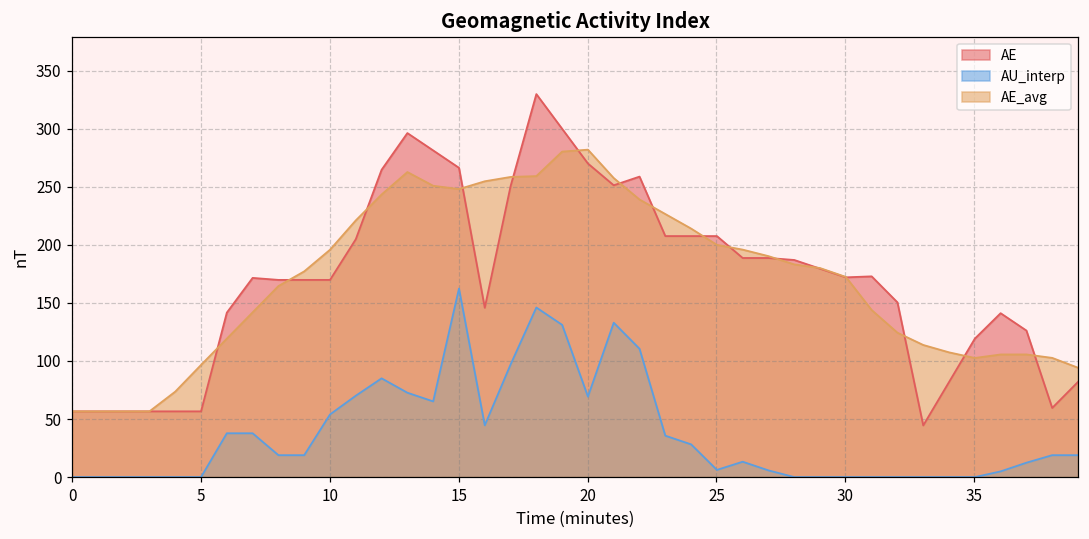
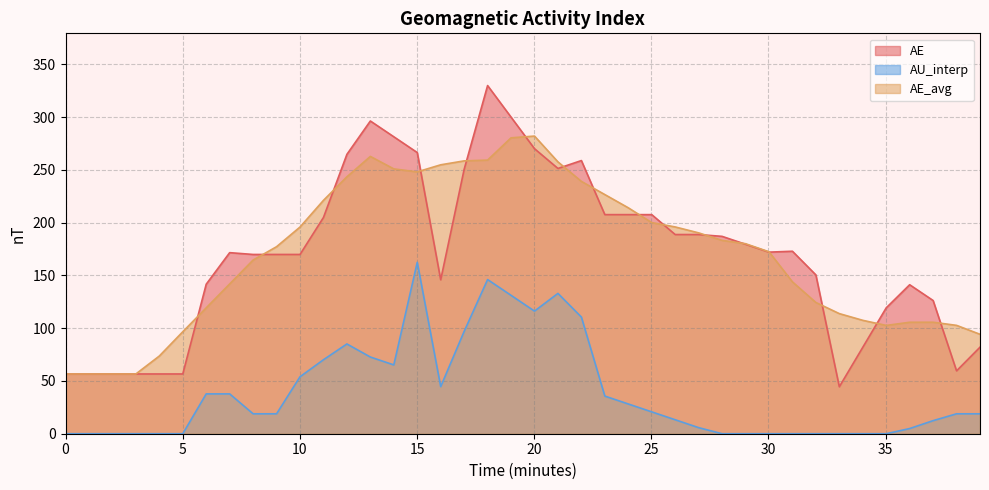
AU_interp, 20: 69 -> 116
AU_interp, 25: 6 -> 21
